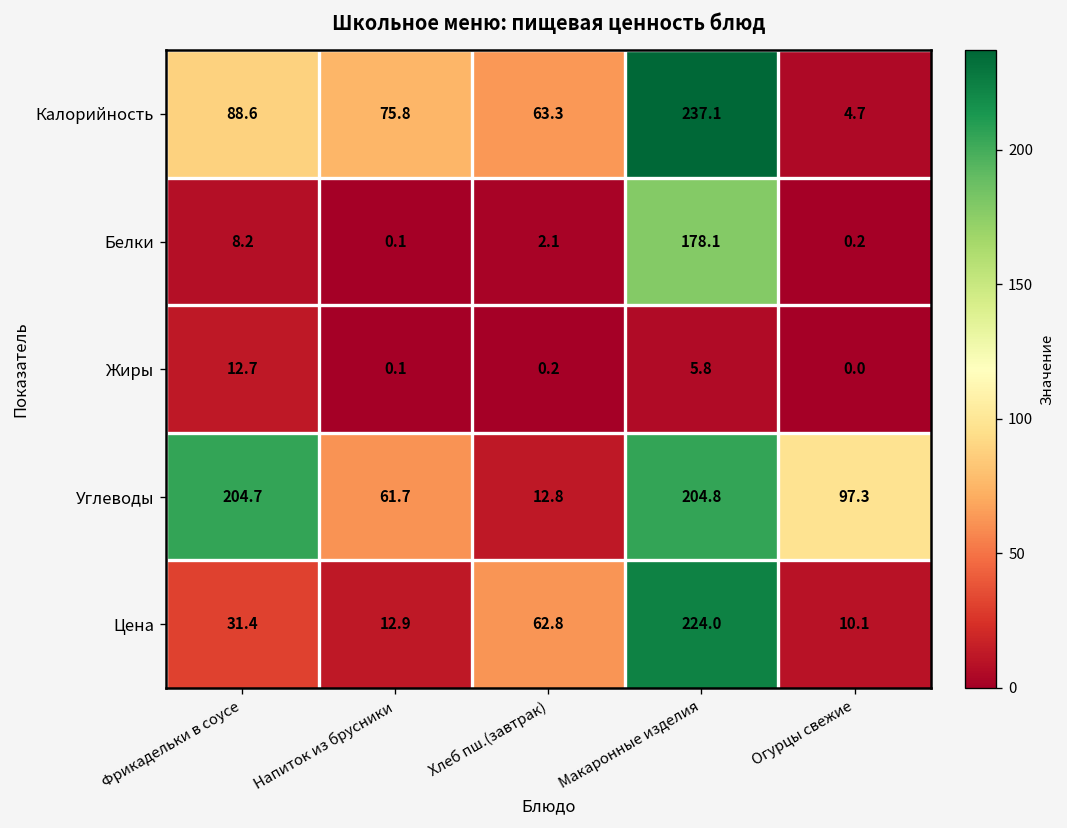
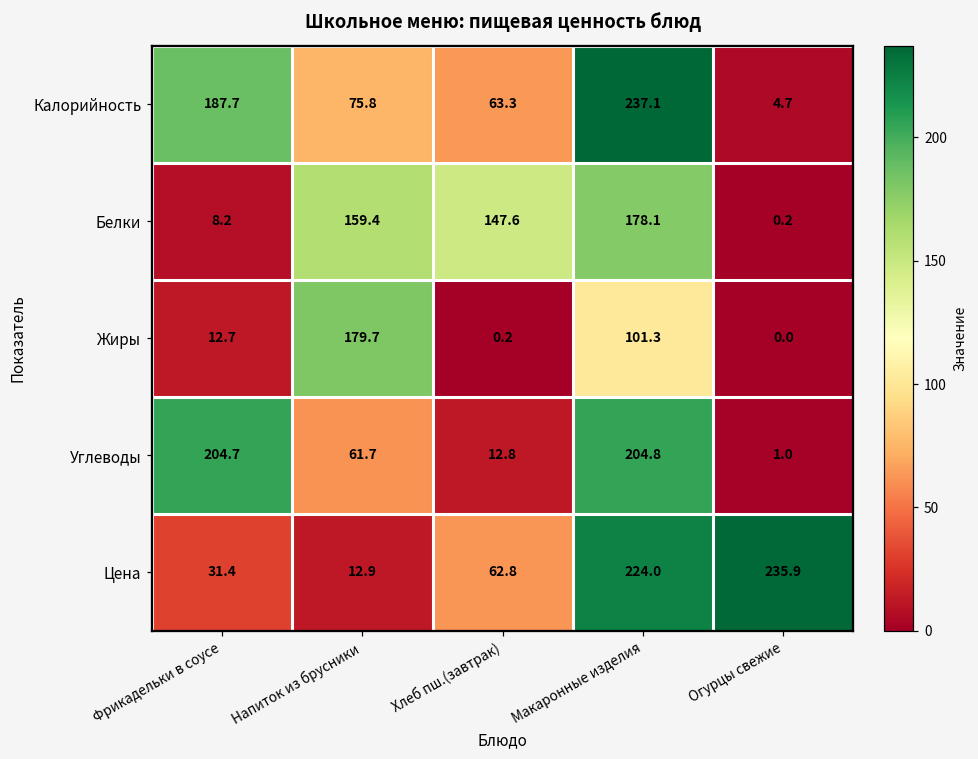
Калорийность, Фрикадельки в соусе: 88.6 -> 187.7
Белки, Напиток из брусники: 0.1 -> 159.4
Белки, Хлеб пш.(завтрак): 2.1 -> 147.6
Жиры, Напиток из брусники: 0.1 -> 179.7
Жиры, Макаронные изделия: 5.8 -> 101.3
Углеводы, Огурцы свежие: 97.3 -> 1.0
Цена, Огурцы свежие: 10.1 -> 235.9
